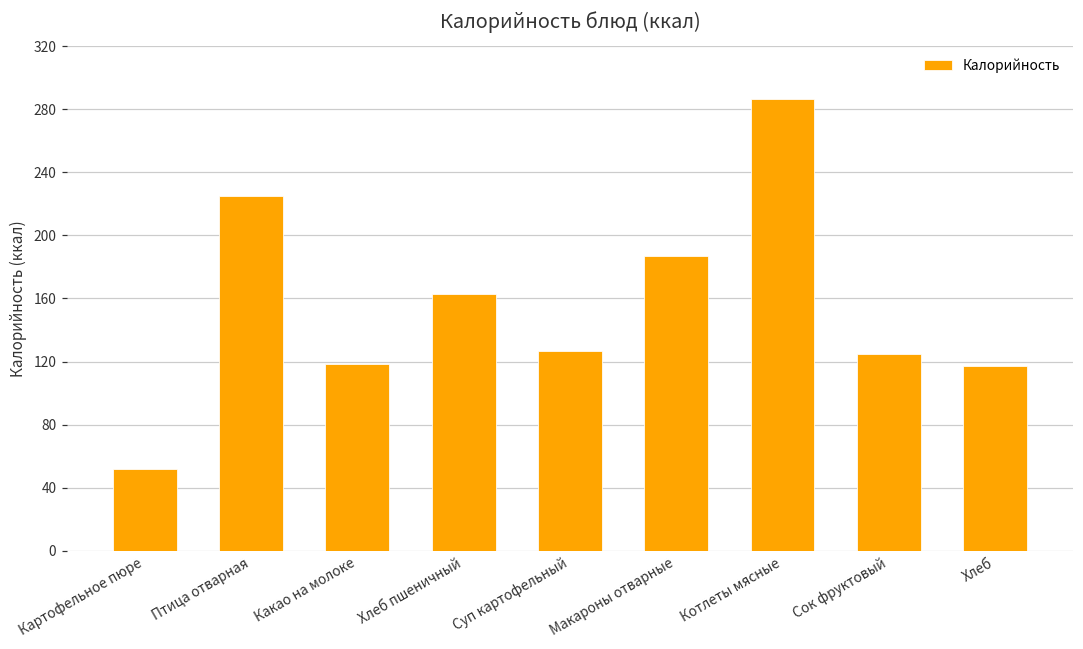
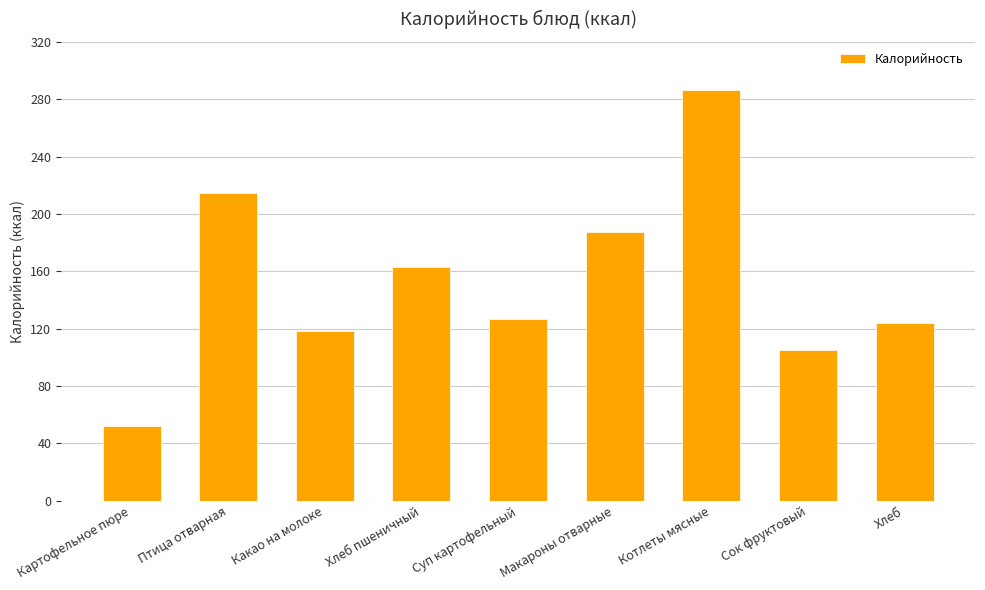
Птица отварная: 225 -> 215
Сок фруктовый: 125 -> 105
Хлеб: 117 -> 124
